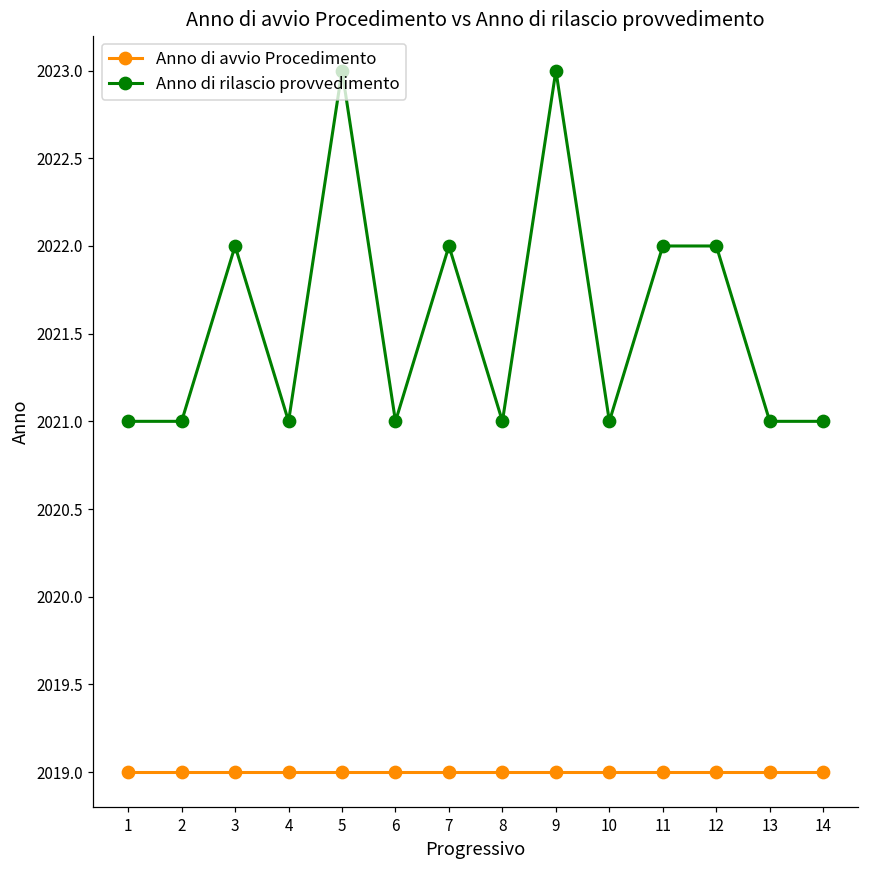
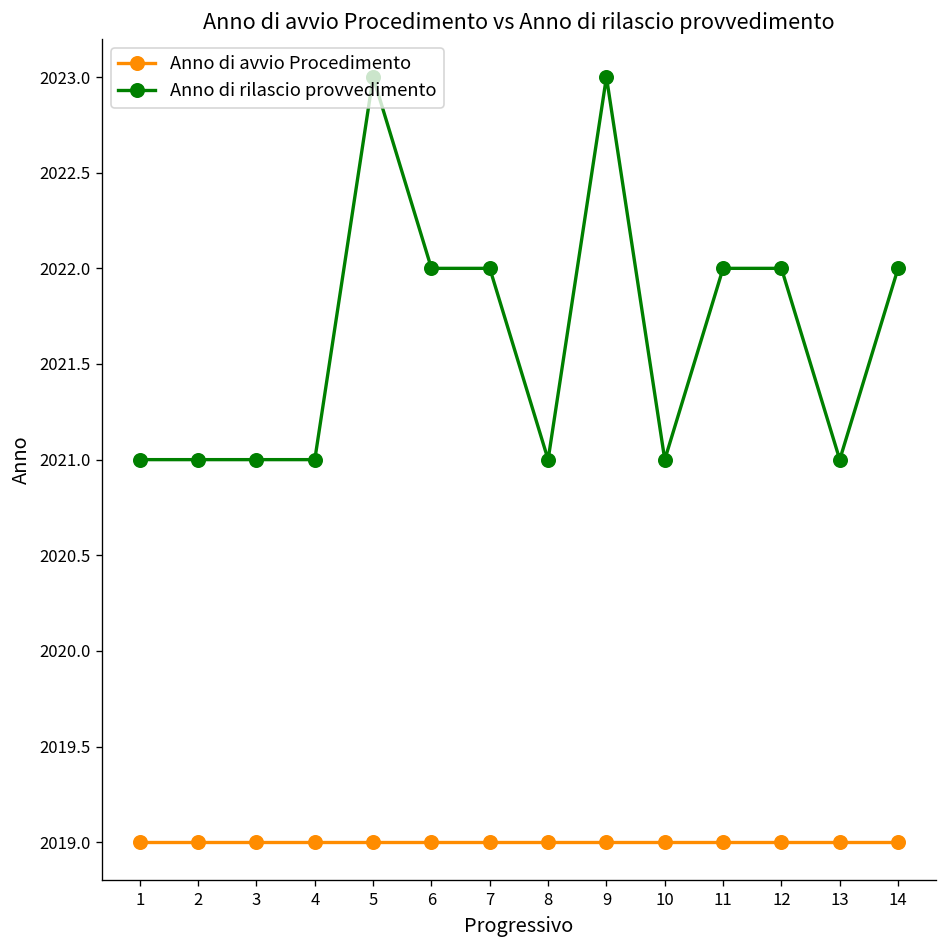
Anno di rilascio provvedimento, 3: 2022 -> 2021
Anno di rilascio provvedimento, 6: 2021 -> 2022
Anno di rilascio provvedimento, 14: 2021 -> 2022
